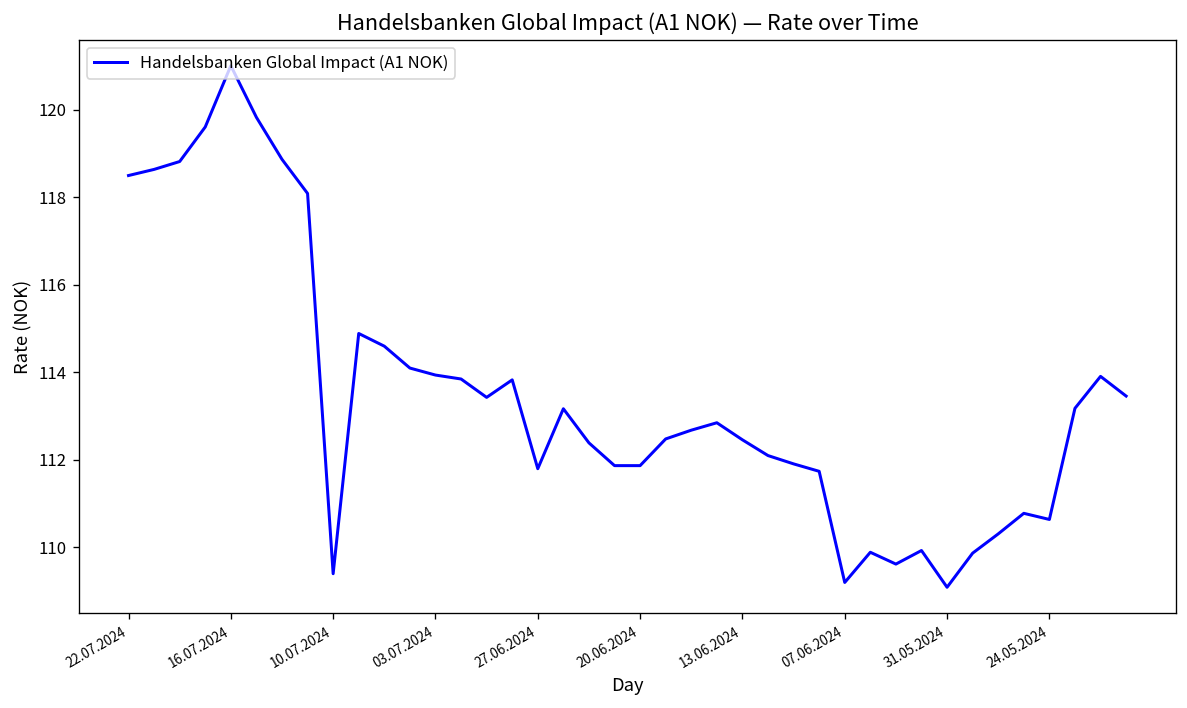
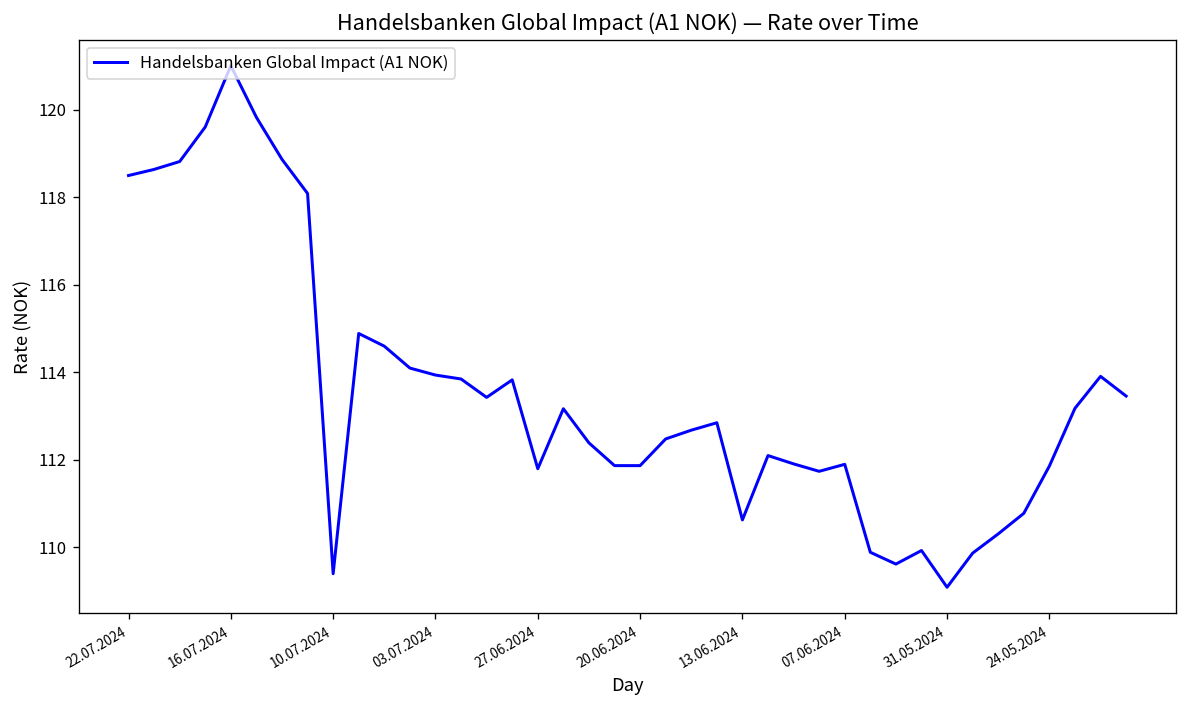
13.06.2024: 112.5 -> 110.6
07.06.2024: 109.2 -> 111.9
24.05.2024: 110.6 -> 111.9
